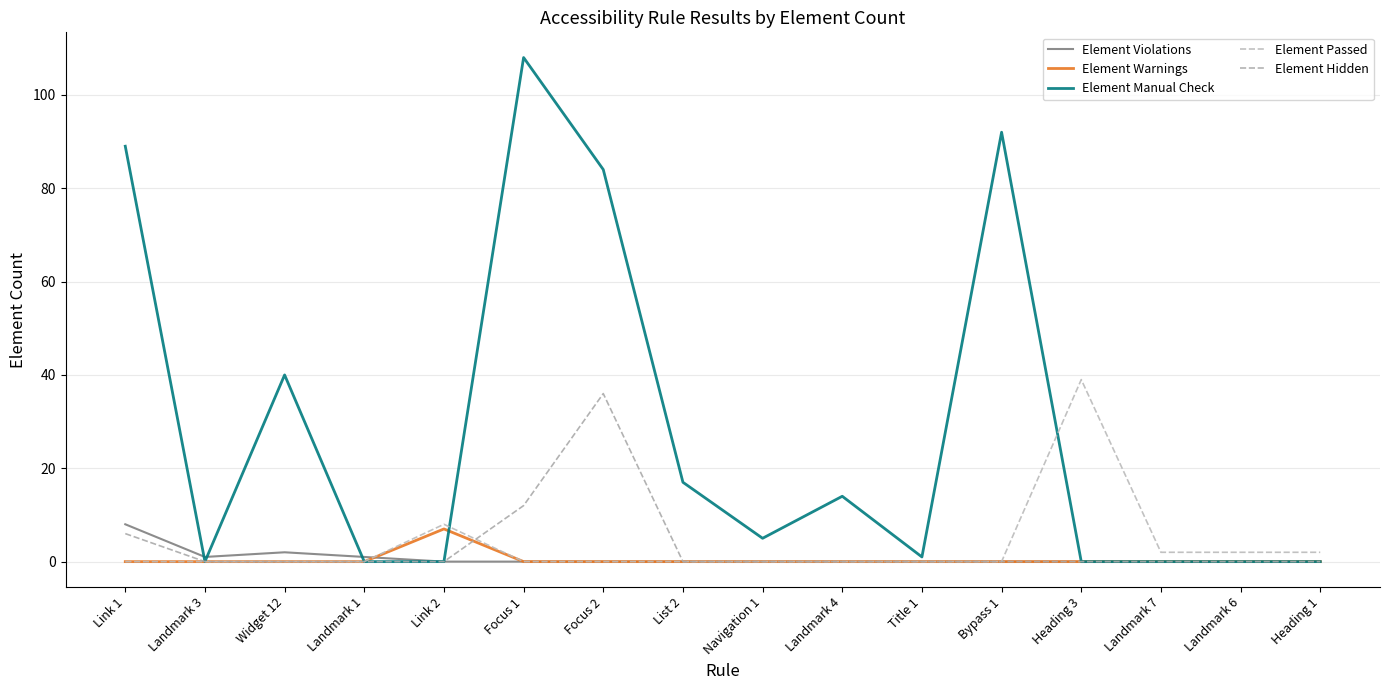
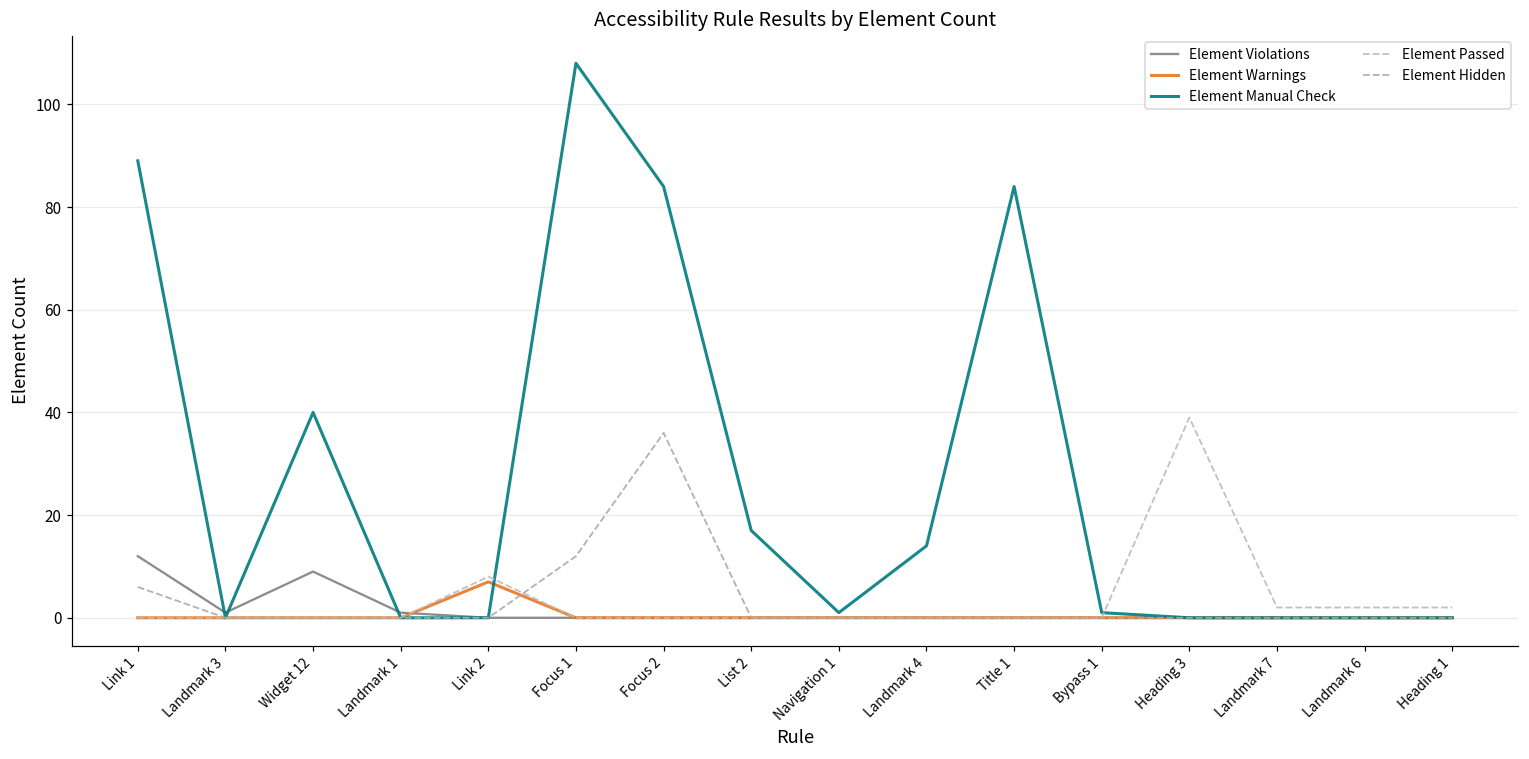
Element Violations, Link 1: 8 -> 12
Element Violations, Widget 12: 2 -> 9
Element Manual Check, Navigation 1: 5 -> 1
Element Manual Check, Title 1: 1 -> 84
Element Manual Check, Bypass 1: 92 -> 1
